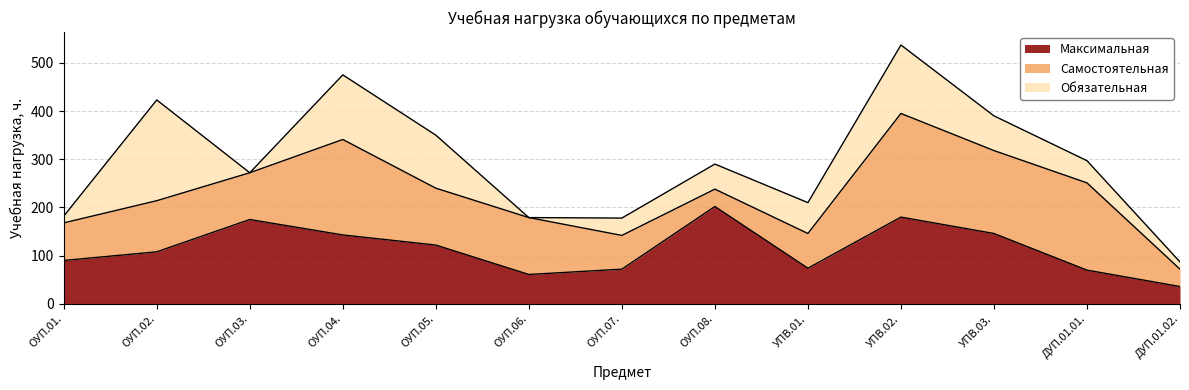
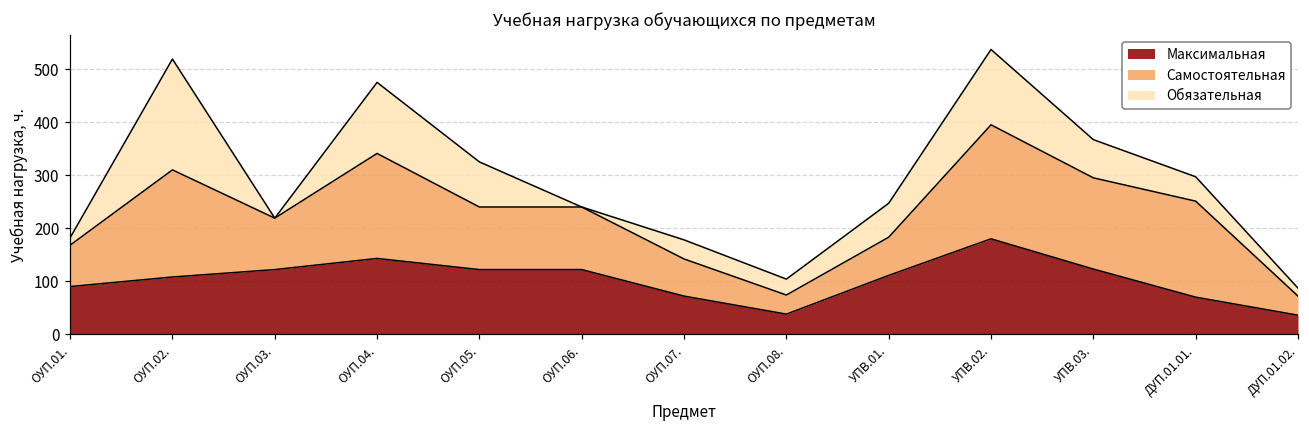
Самостоятельная, ОУП.02.: 110 -> 200
Максимальная, ОУП.03.: 180 -> 120
Обязательная, ОУП.05.: 110 -> 90
Максимальная, ОУП.06.: 60 -> 120
Максимальная, ОУП.08.: 200 -> 40
Обязательная, ОУП.08.: 50 -> 30
Максимальная, УПВ.01.: 70 -> 110
Максимальная, УПВ.03.: 150 -> 120
